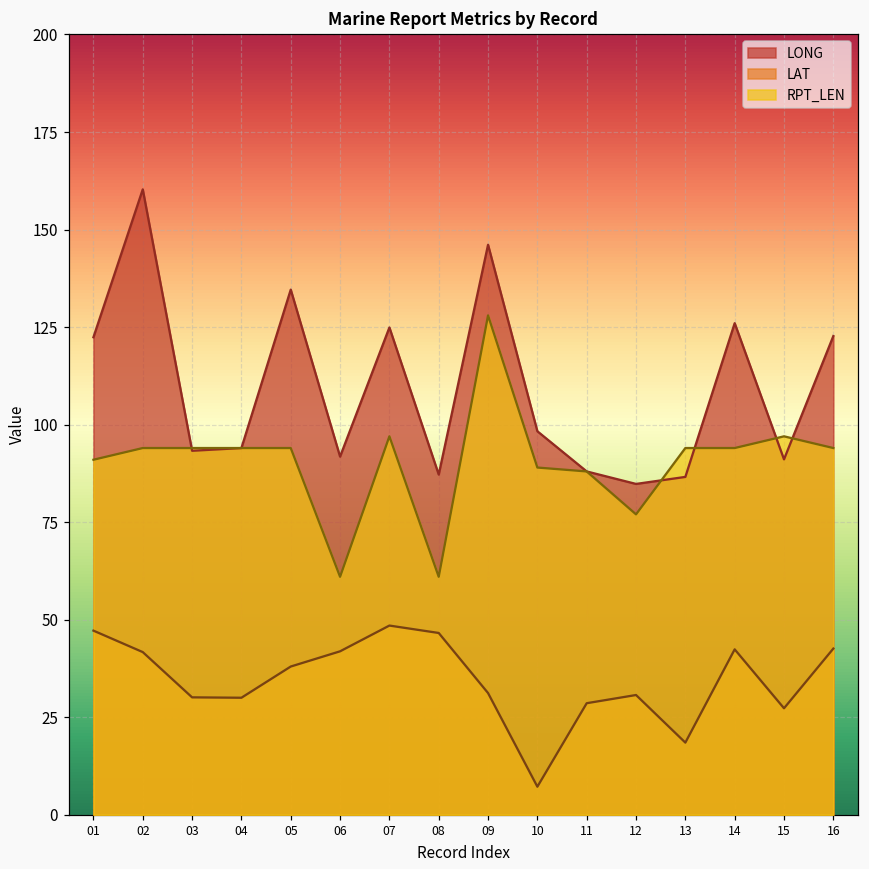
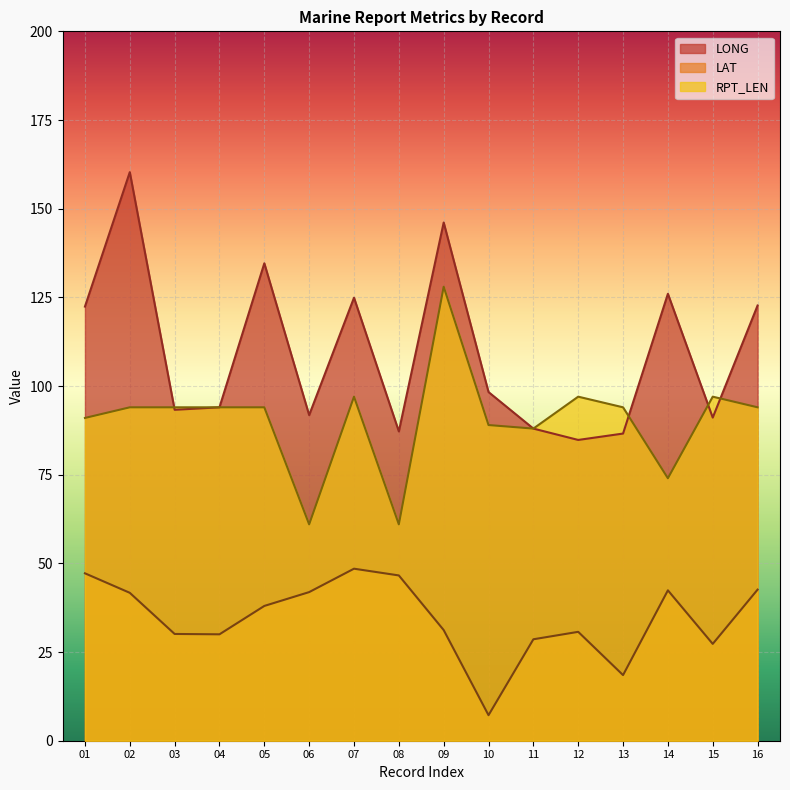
RPT_LEN, 12: 77 -> 97
RPT_LEN, 14: 94 -> 74
